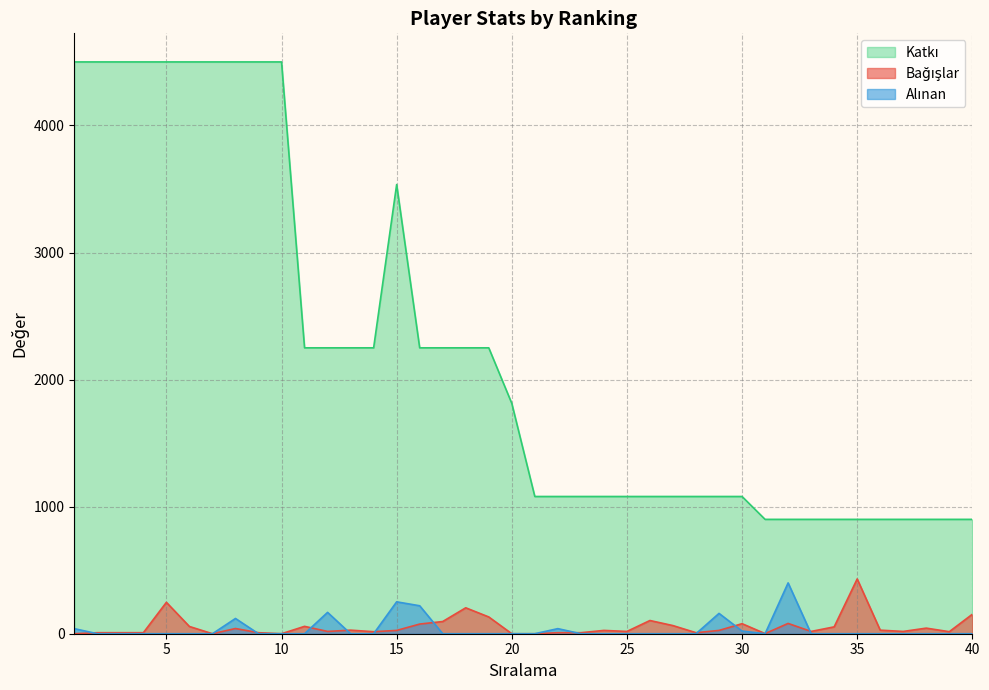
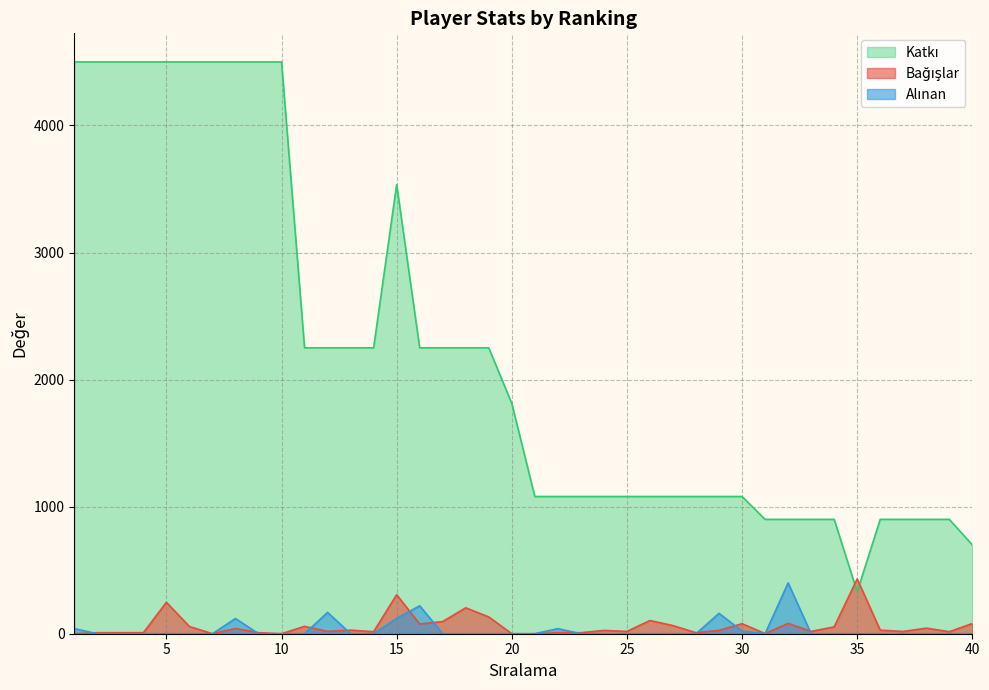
Bağışlar, 15: 30 -> 310
Alınan, 15: 250 -> 120
Katkı, 35: 900 -> 330
Katkı, 40: 900 -> 700
Bağışlar, 40: 150 -> 80
